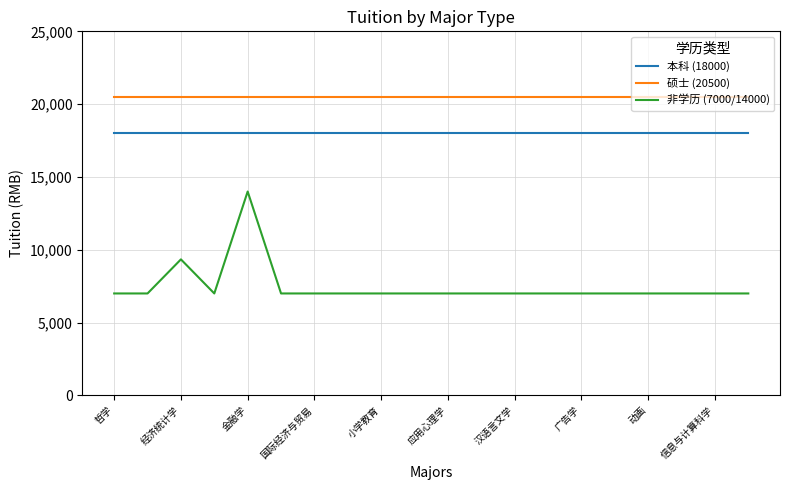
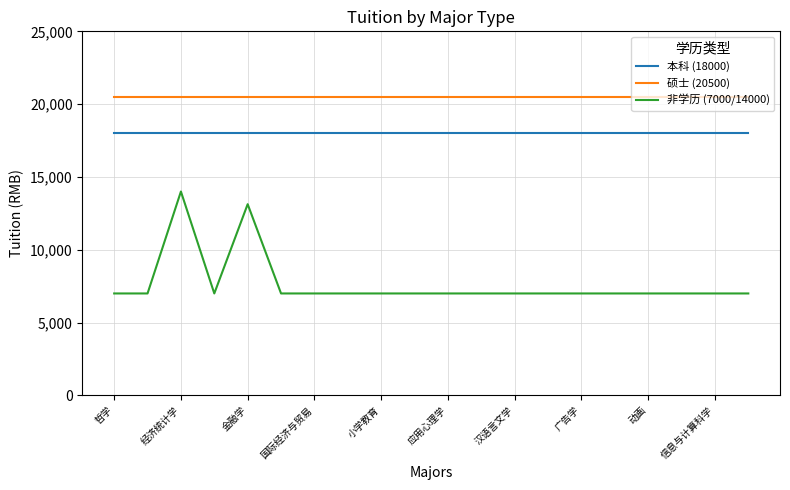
非学历 (7000/14000), 经济统计学: 9,300 -> 14,000
非学历 (7000/14000), 金融学: 14,000 -> 13,100
